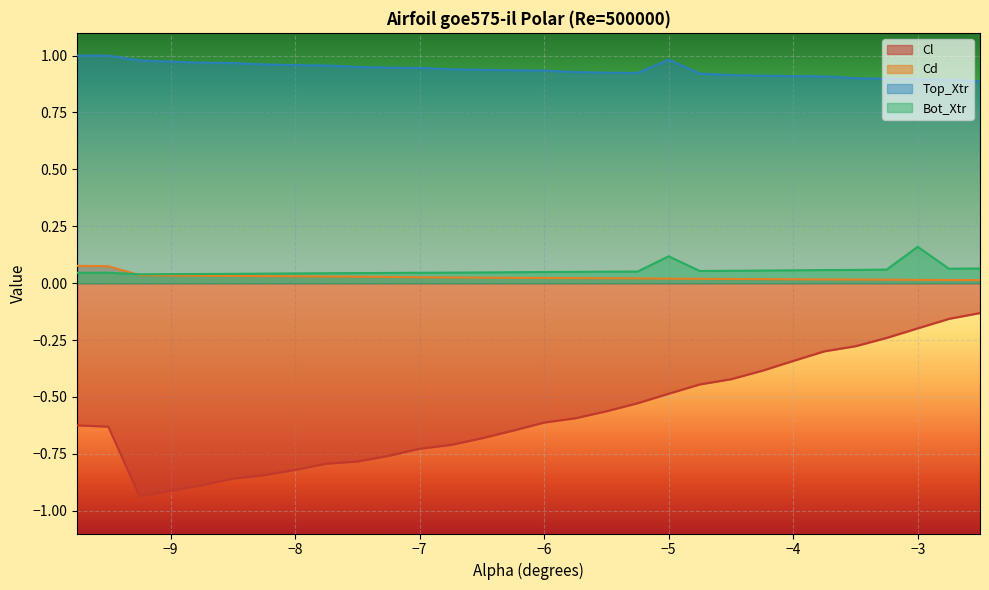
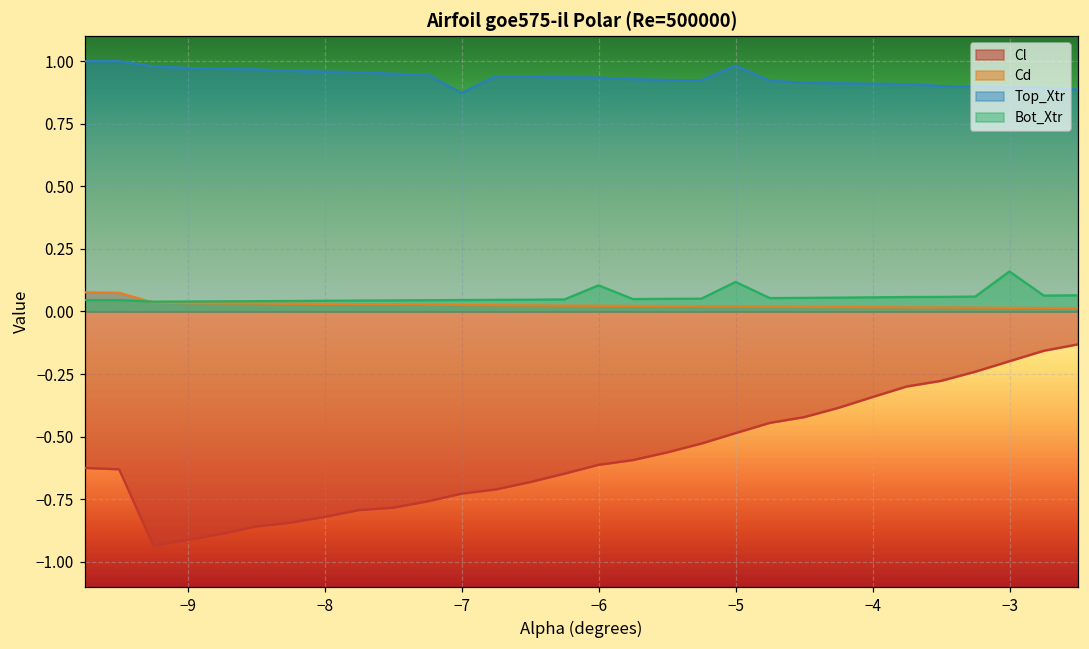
Top_Xtr, −7: 0.95 -> 0.87
Bot_Xtr, −6: 0.05 -> 0.10
